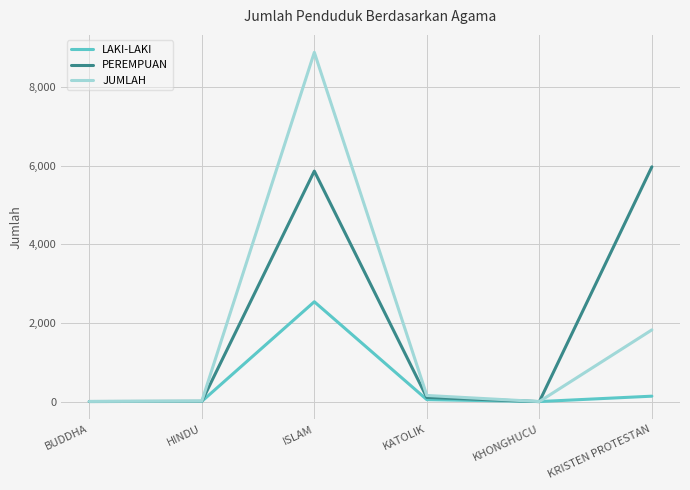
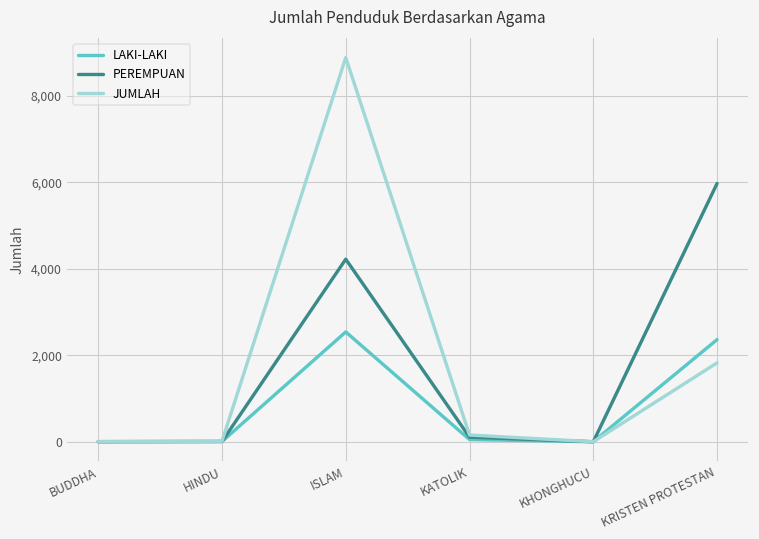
PEREMPUAN, ISLAM: 5,900 -> 4,200
LAKI-LAKI, KRISTEN PROTESTAN: 100 -> 2,400
